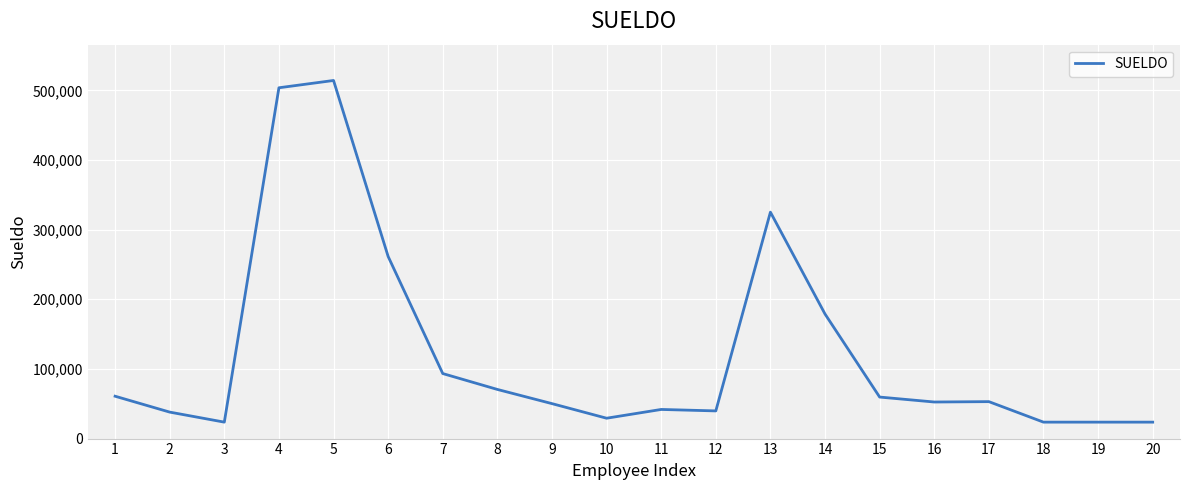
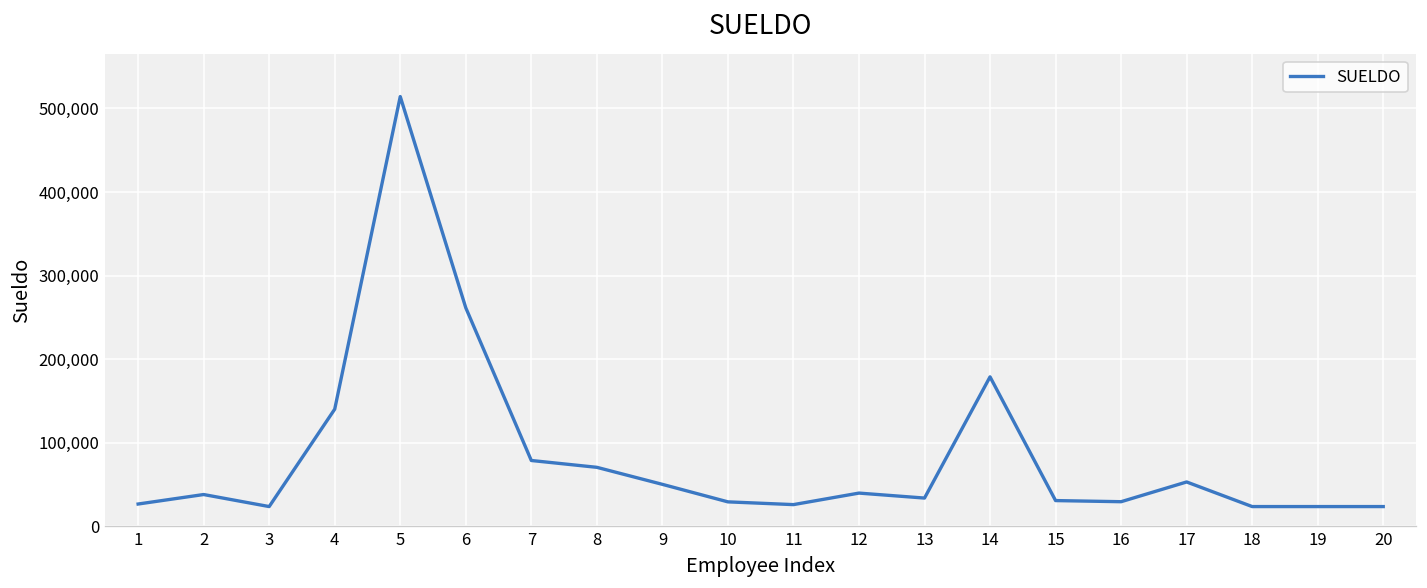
1: 60,000 -> 30,000
4: 500,000 -> 140,000
7: 90,000 -> 80,000
11: 40,000 -> 30,000
13: 330,000 -> 30,000
15: 60,000 -> 30,000
16: 50,000 -> 30,000
